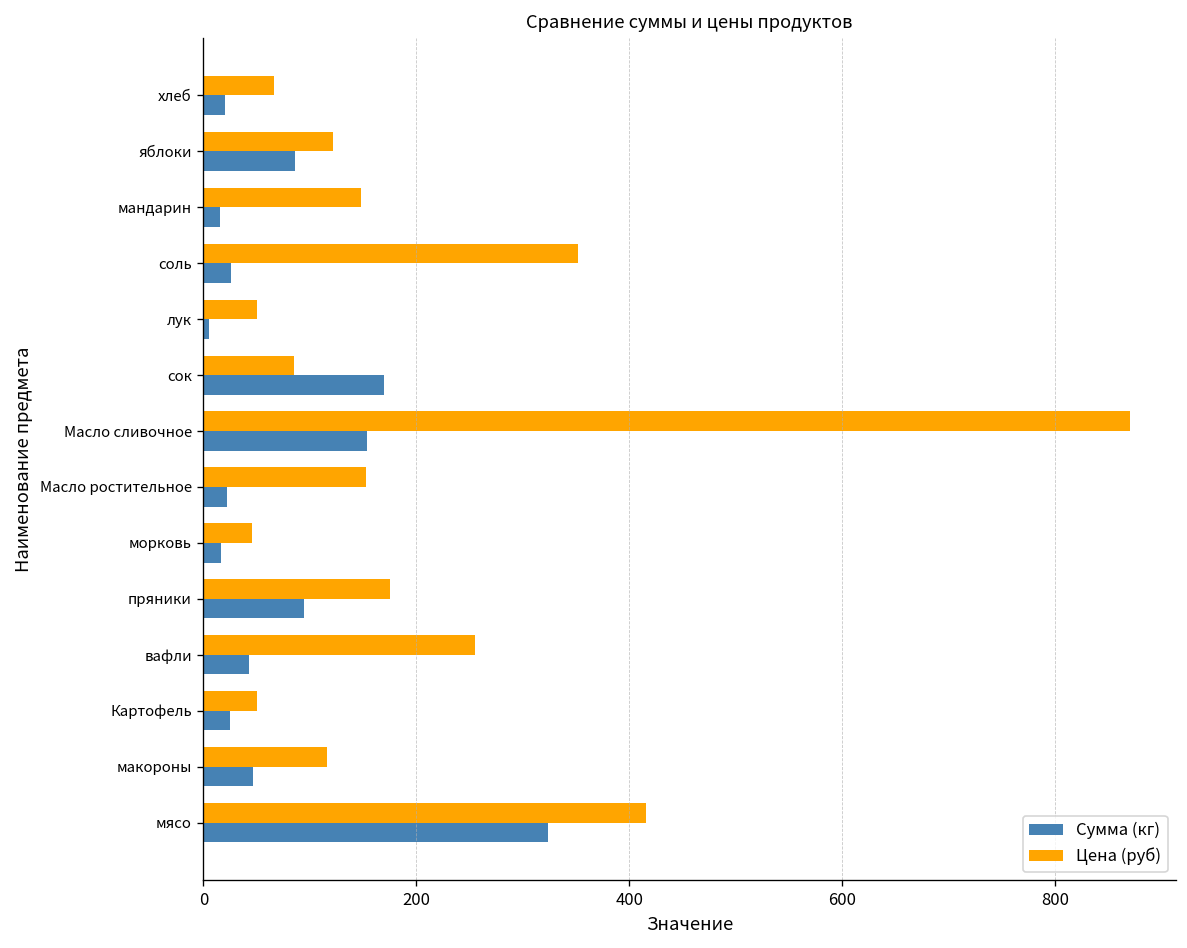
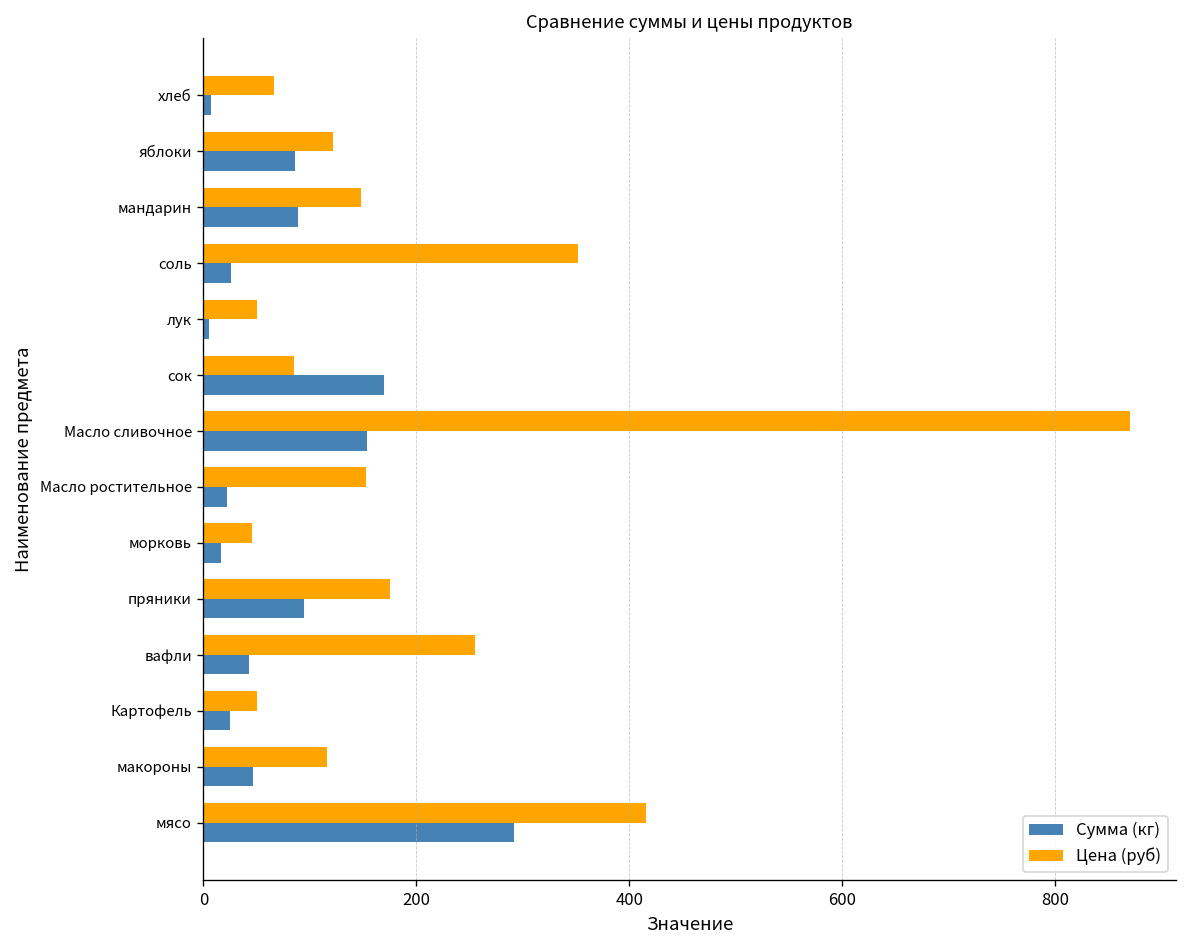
Сумма (кг), хлеб: 20 -> 10
Сумма (кг), мандарин: 20 -> 90
Сумма (кг), мясо: 320 -> 290
